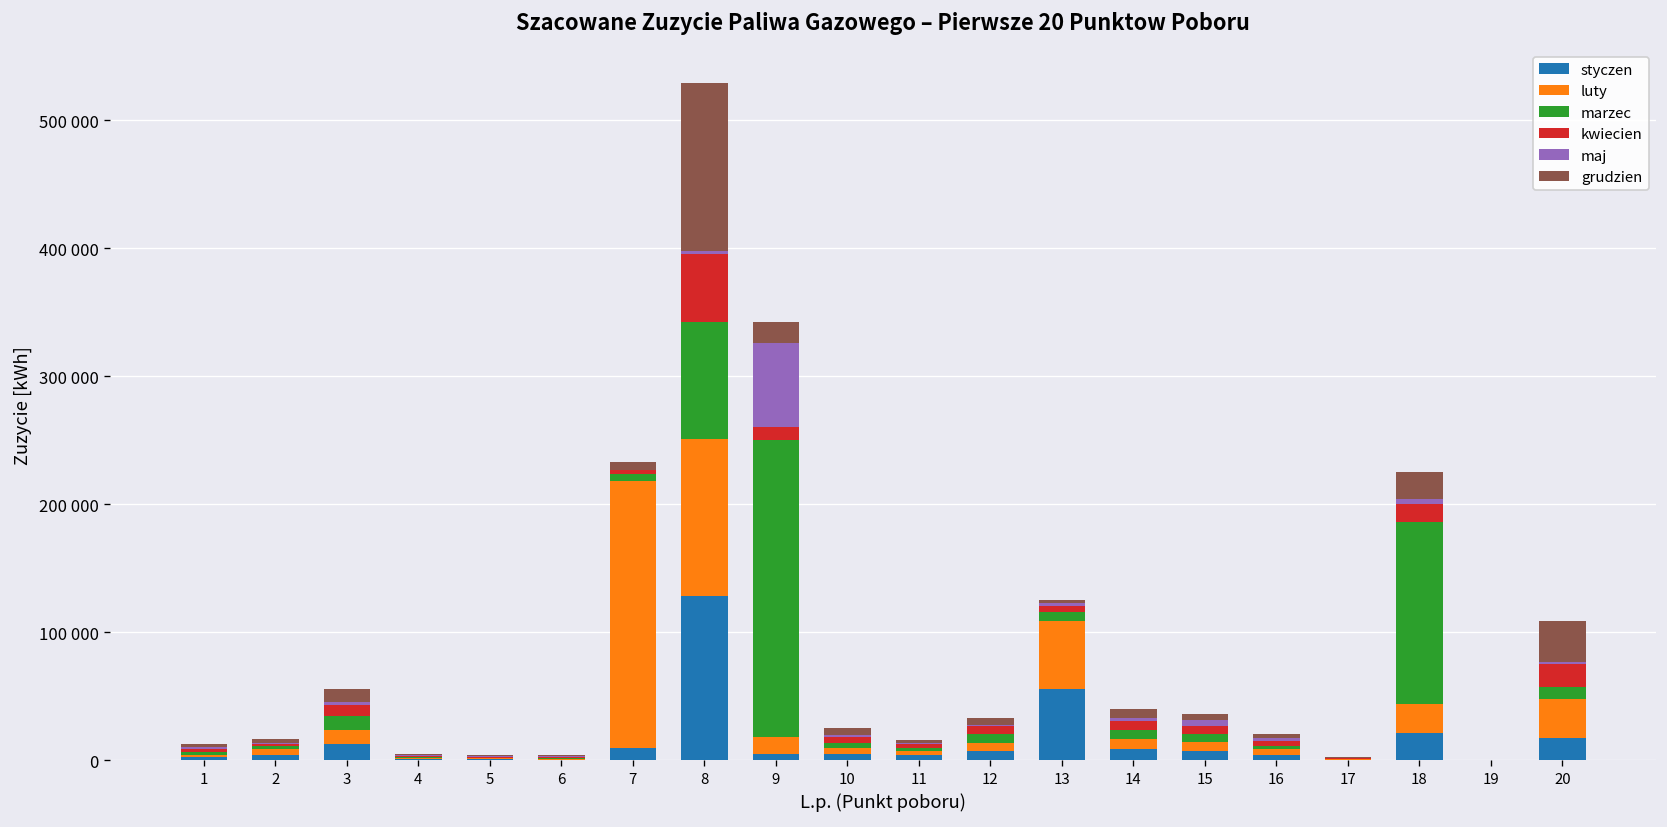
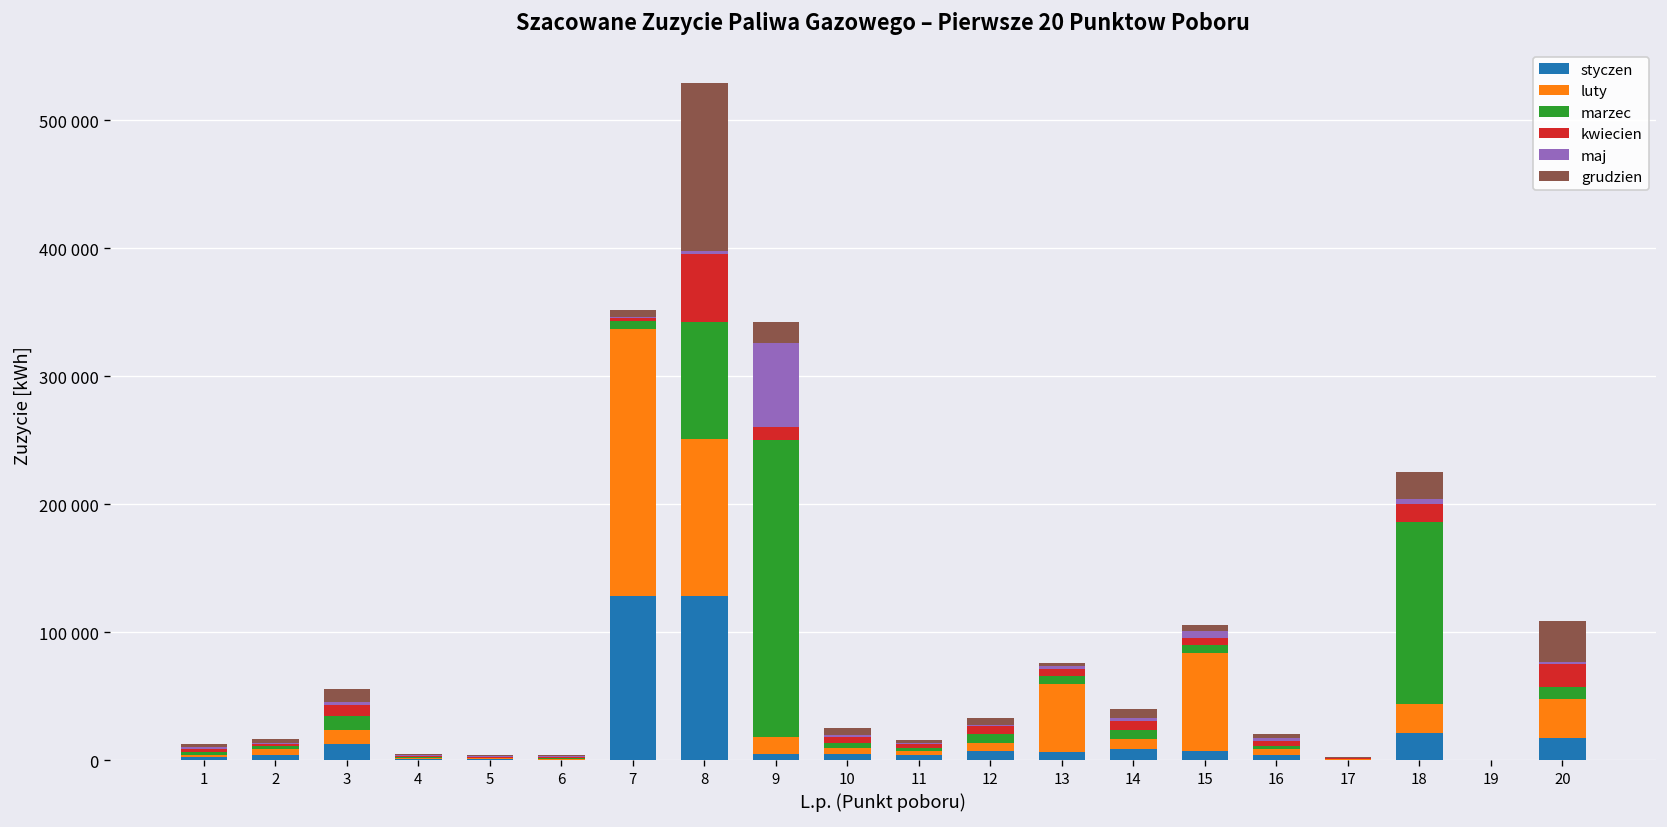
styczen, 7: 10000 -> 128000
styczen, 13: 56000 -> 7000
luty, 15: 7000 -> 76000
